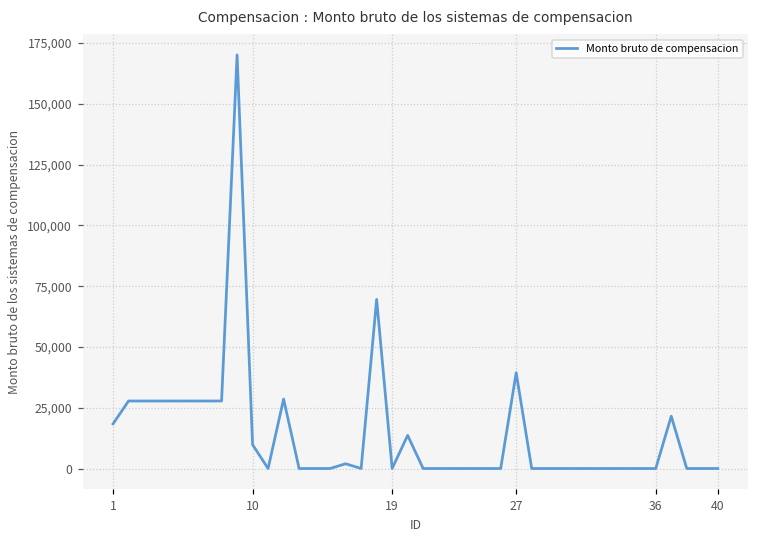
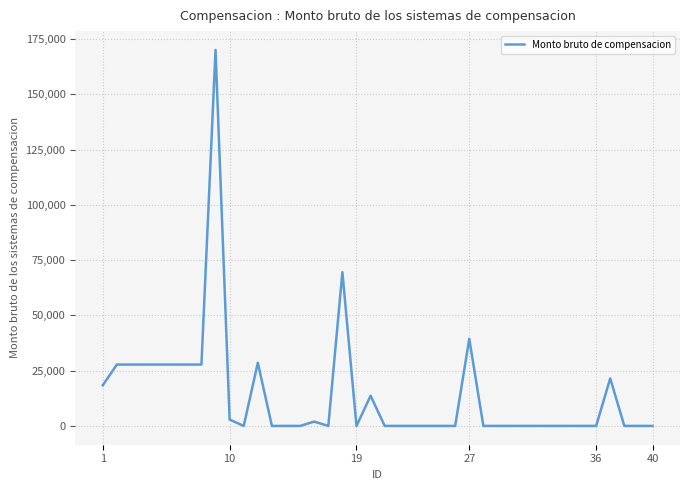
10: 10,000 -> 3,000
